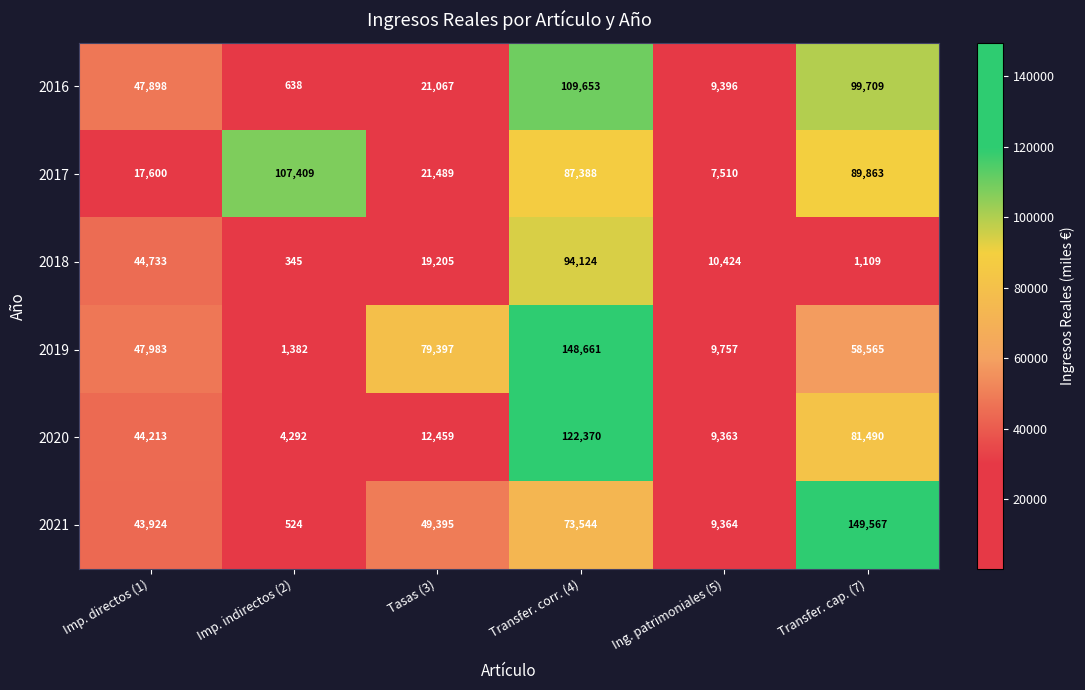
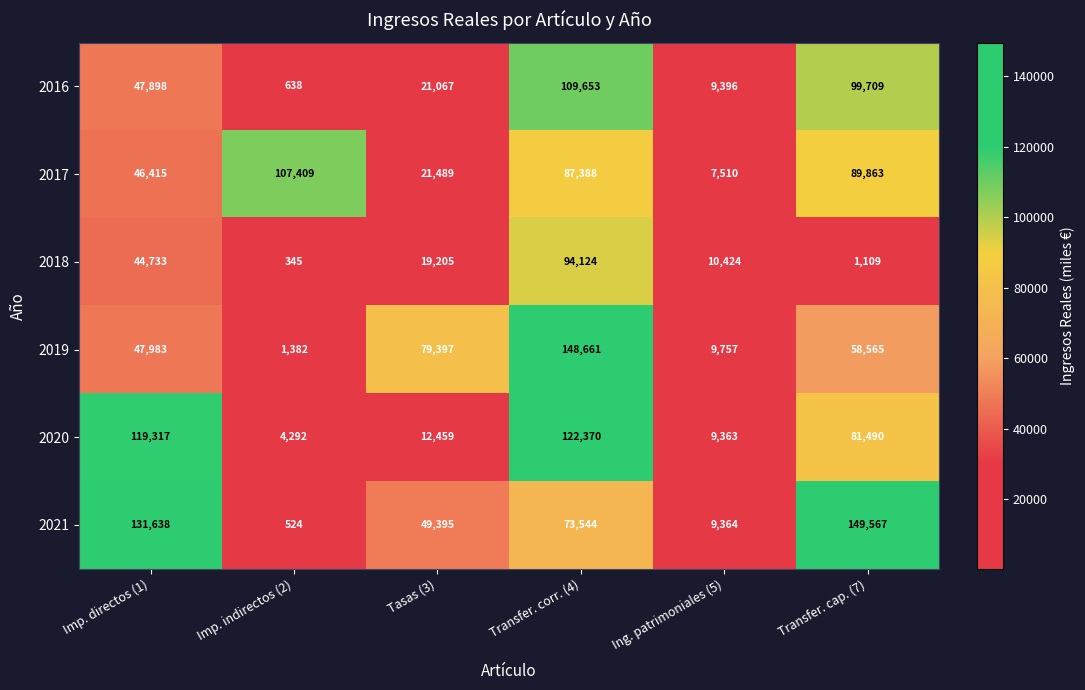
2017, Imp. directos (1): 17,600 -> 46,415
2020, Imp. directos (1): 44,213 -> 119,317
2021, Imp. directos (1): 43,924 -> 131,638
